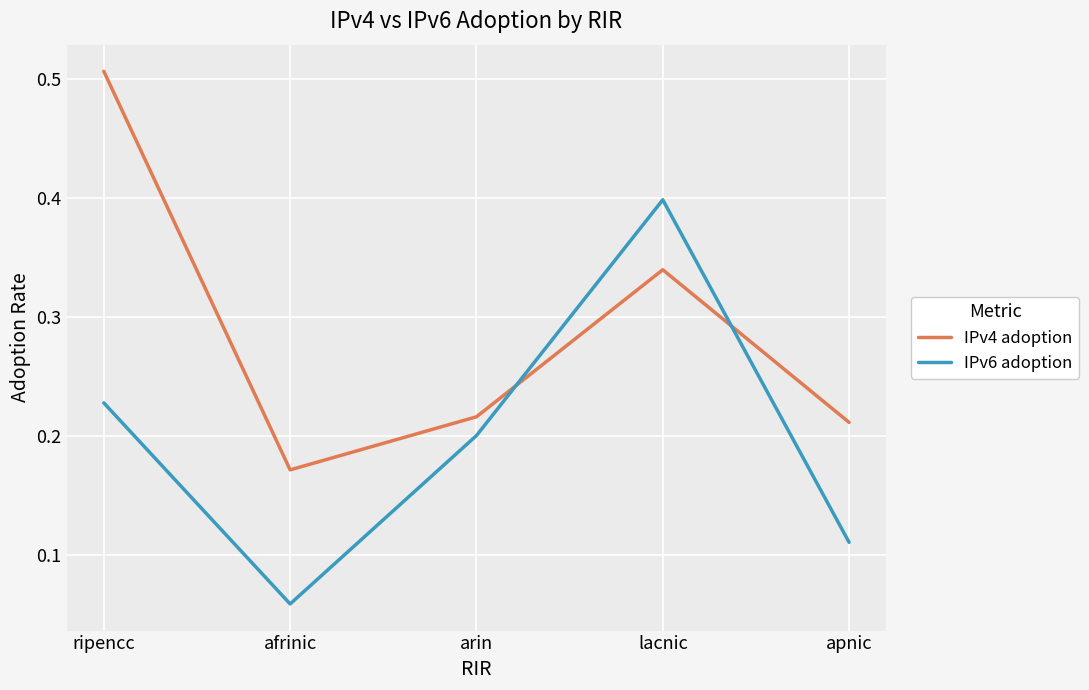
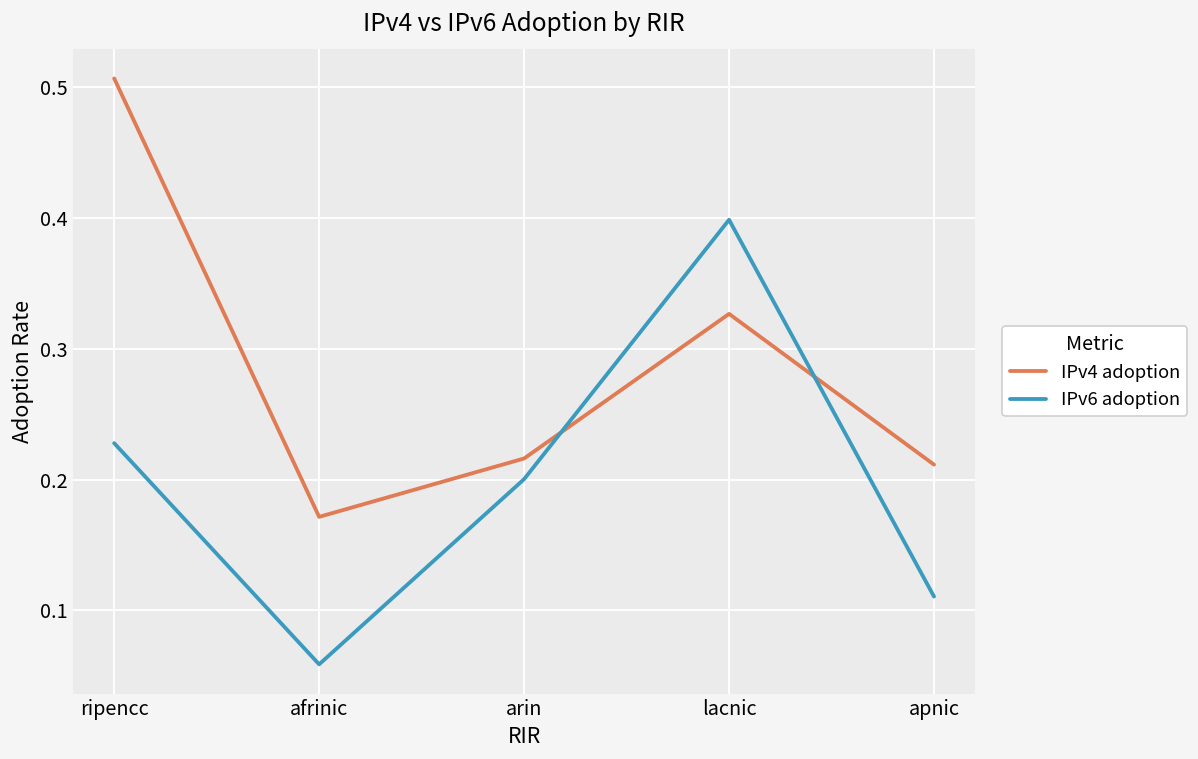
IPv4 adoption, lacnic: 0.340 -> 0.327
